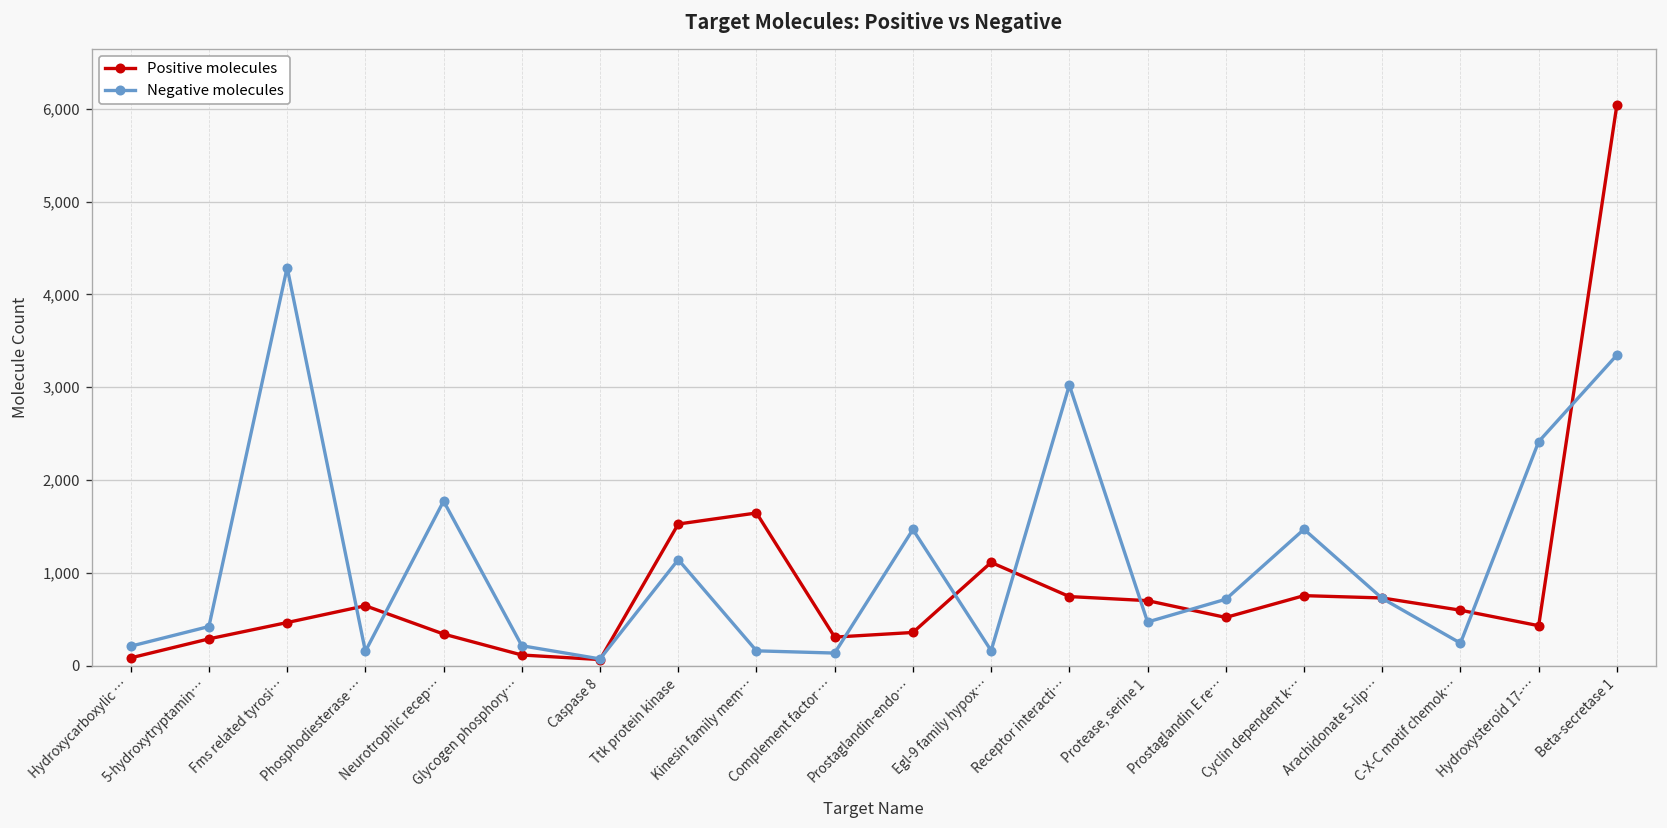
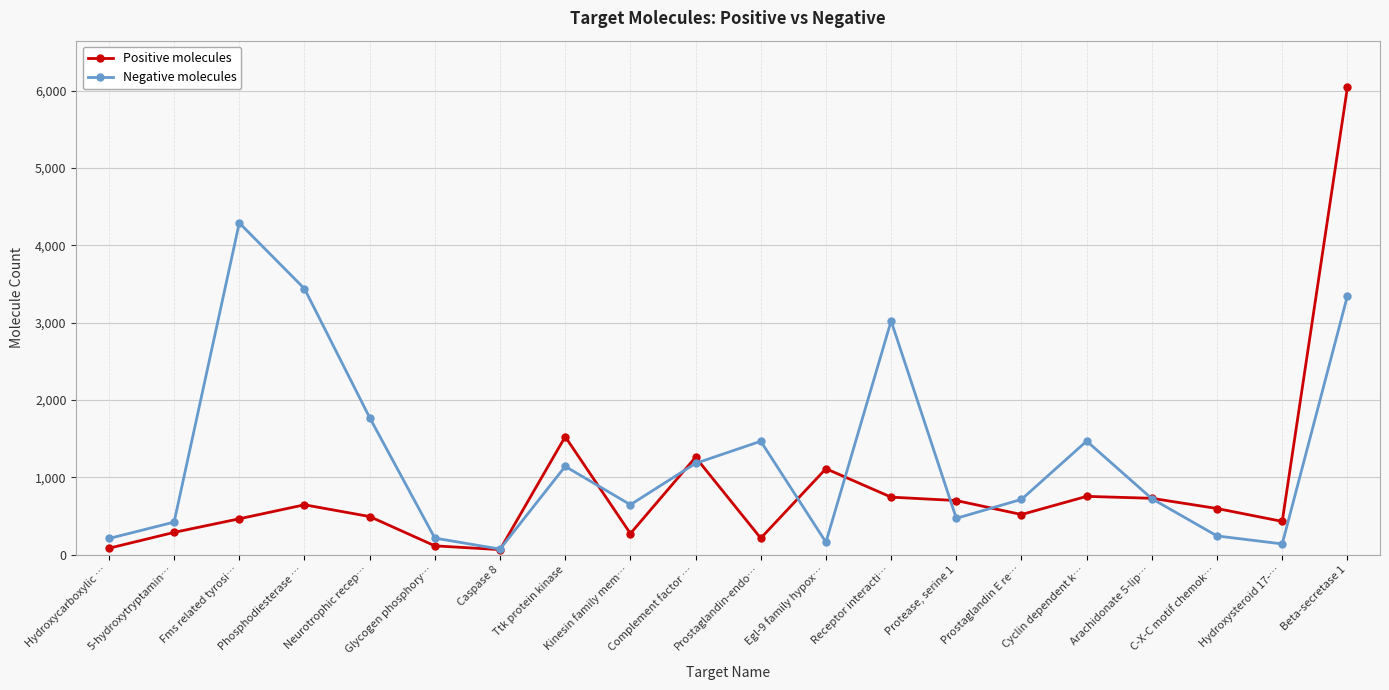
Negative molecules, Phosphodiesterase …: 200 -> 3,400
Positive molecules, Neurotrophic recep…: 300 -> 500
Positive molecules, Kinesin family mem…: 1,600 -> 300
Negative molecules, Kinesin family mem…: 200 -> 600
Positive molecules, Complement factor …: 300 -> 1,300
Negative molecules, Complement factor …: 100 -> 1,200
Positive molecules, Prostaglandin-endo…: 400 -> 200
Negative molecules, Hydroxysteroid 17-…: 2,400 -> 100
